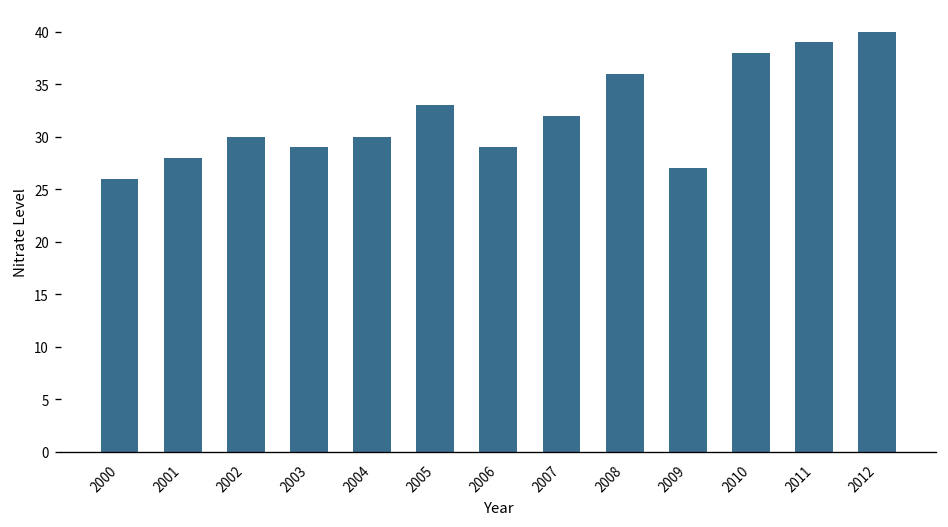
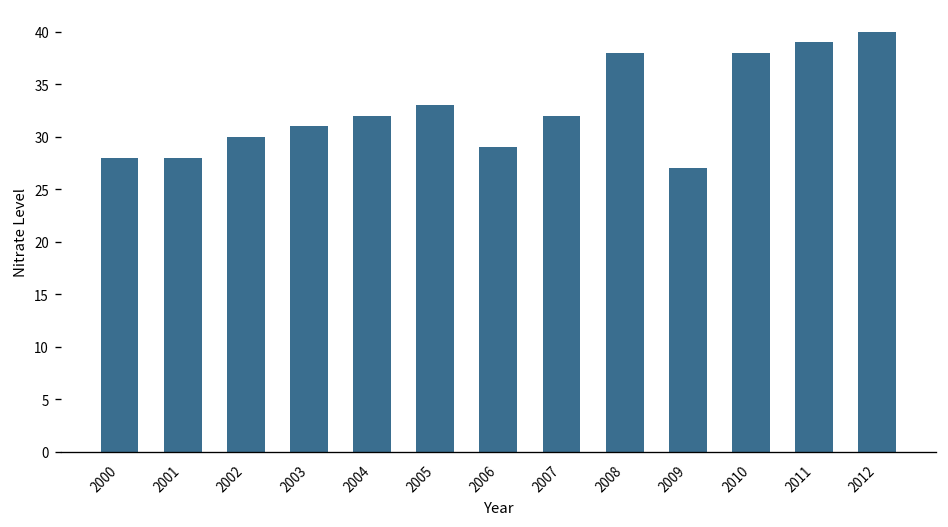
2000: 26 -> 28
2003: 29 -> 31
2004: 30 -> 32
2008: 36 -> 38
